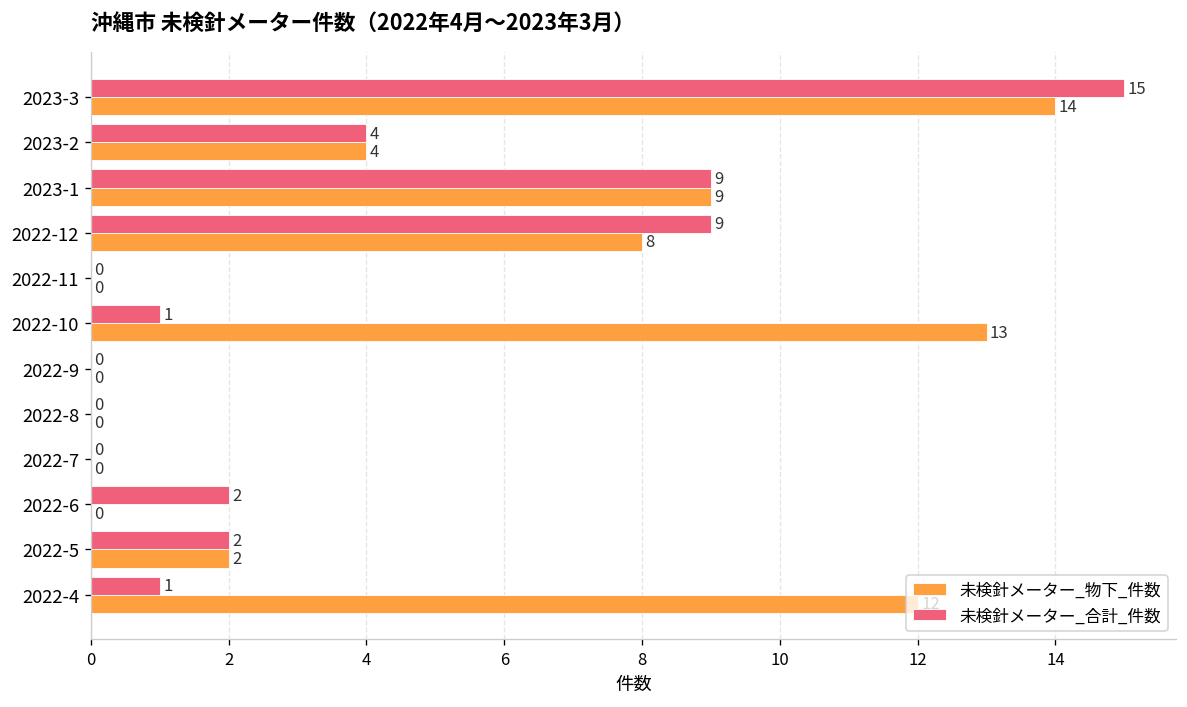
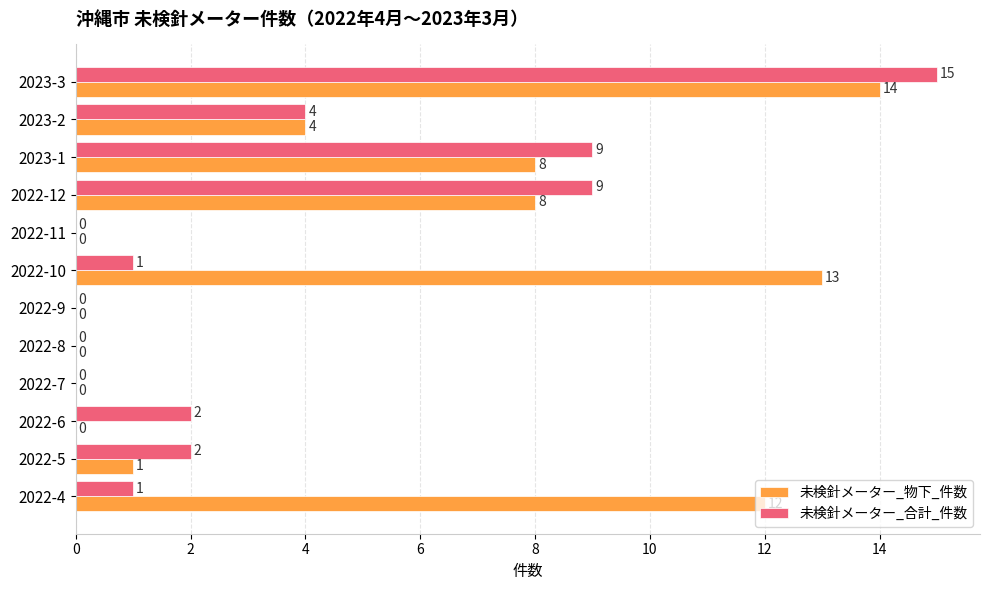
未検針メーター_物下_件数, 2023-1: 9 -> 8
未検針メーター_物下_件数, 2022-5: 2 -> 1
